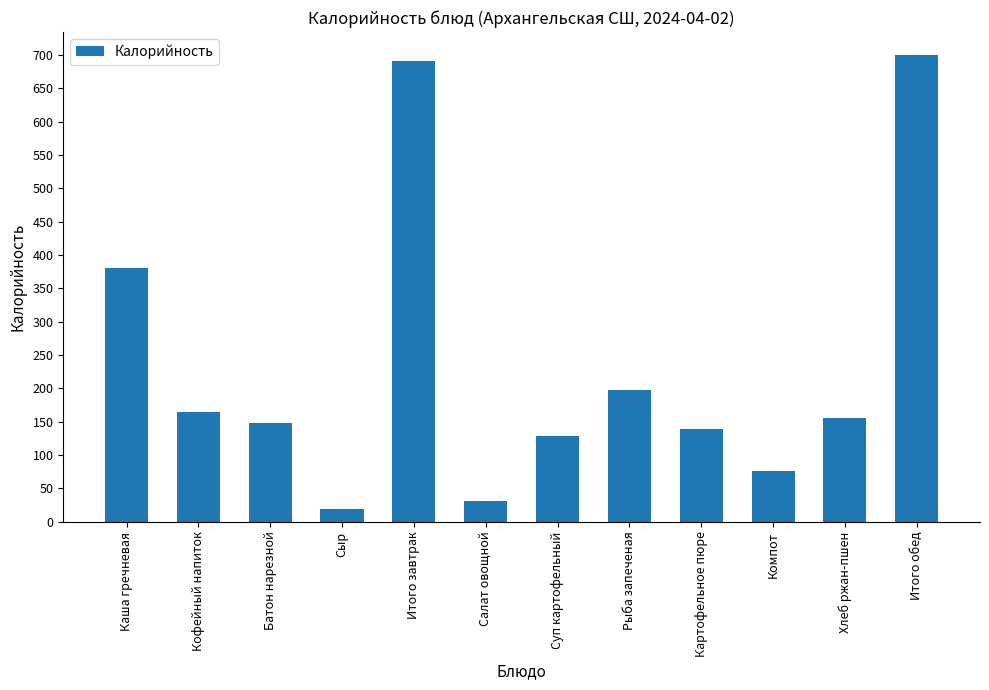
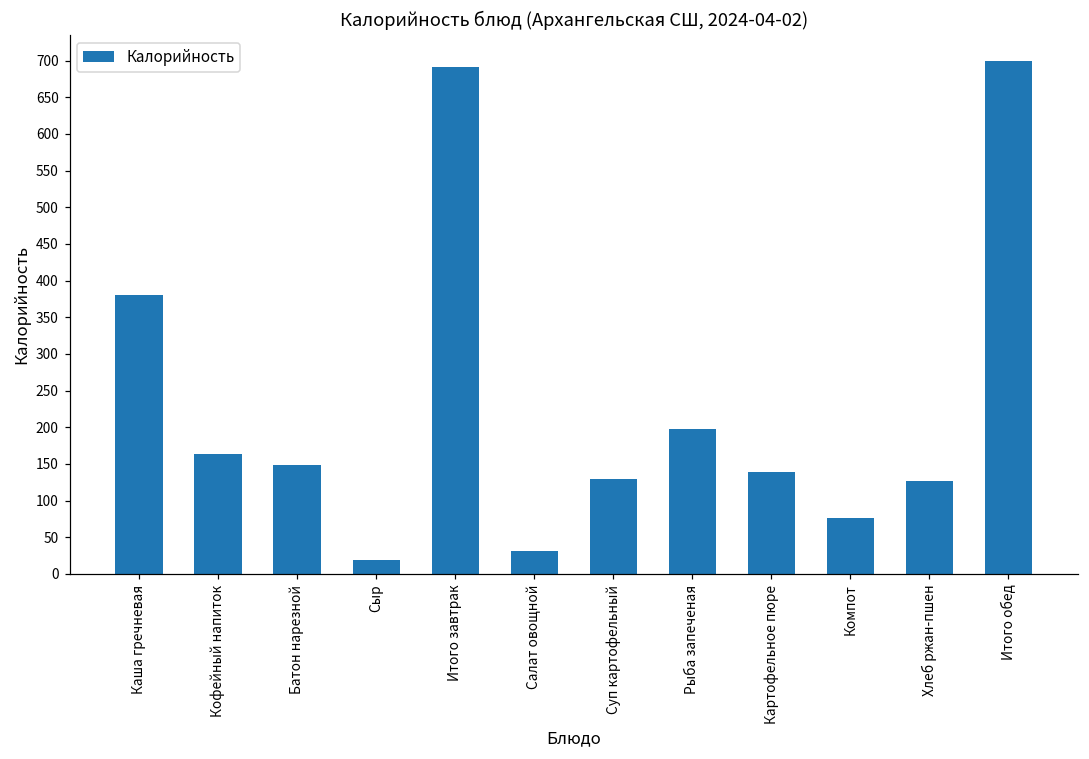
Хлеб ржан-пшен: 150 -> 130
